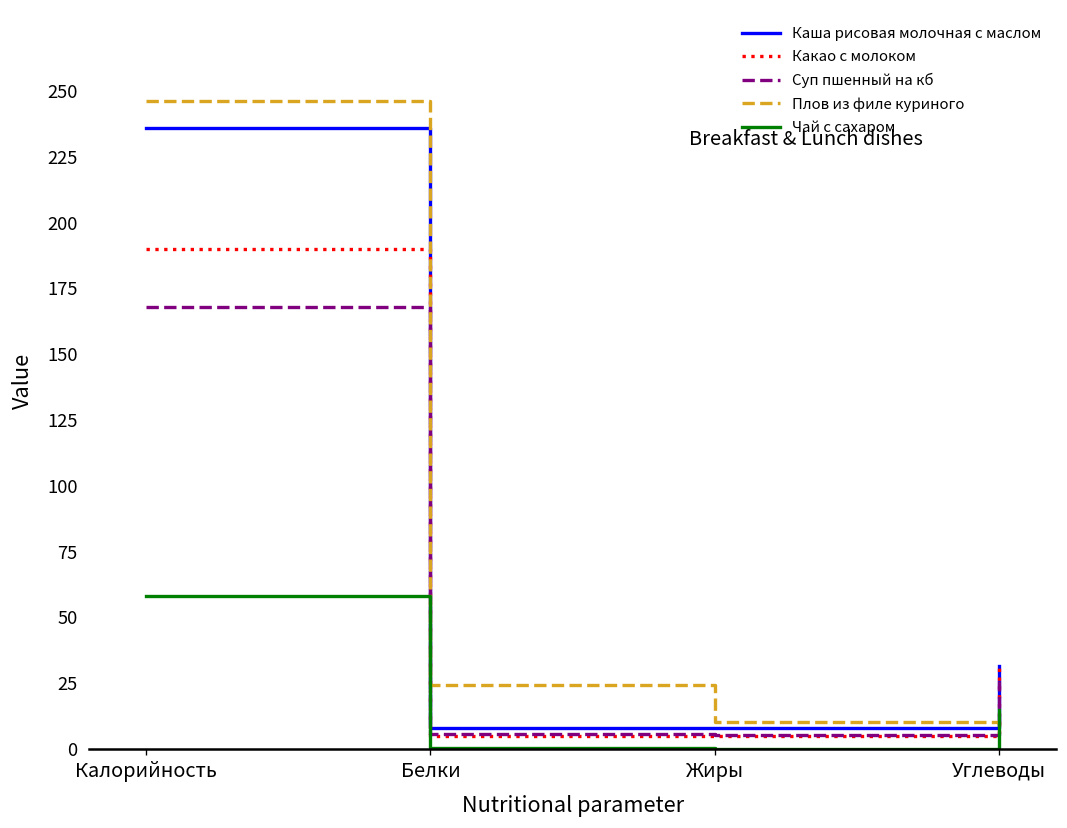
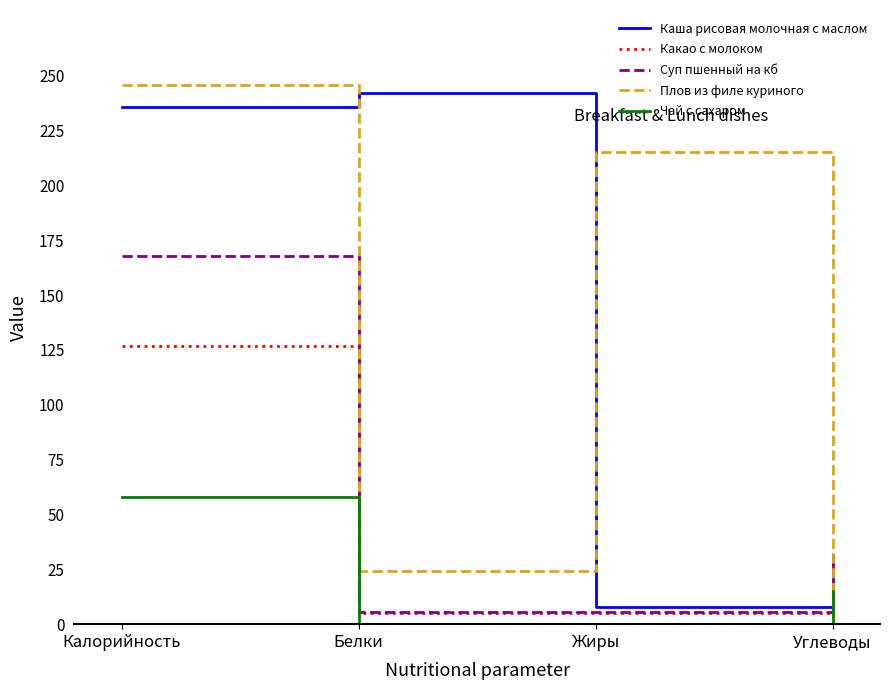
Какао с молоком, Калорийность: 190 -> 127
Каша рисовая молочная с маслом, Белки: 8 -> 242
Плов из филе куриного, Жиры: 10 -> 215
Плов из филе куриного, Углеводы: 9 -> 4
